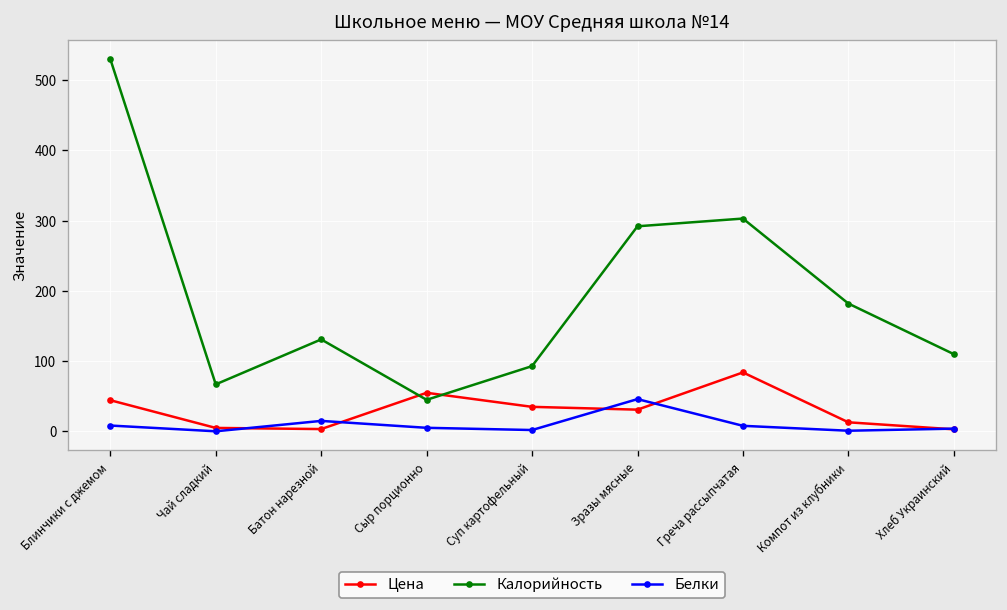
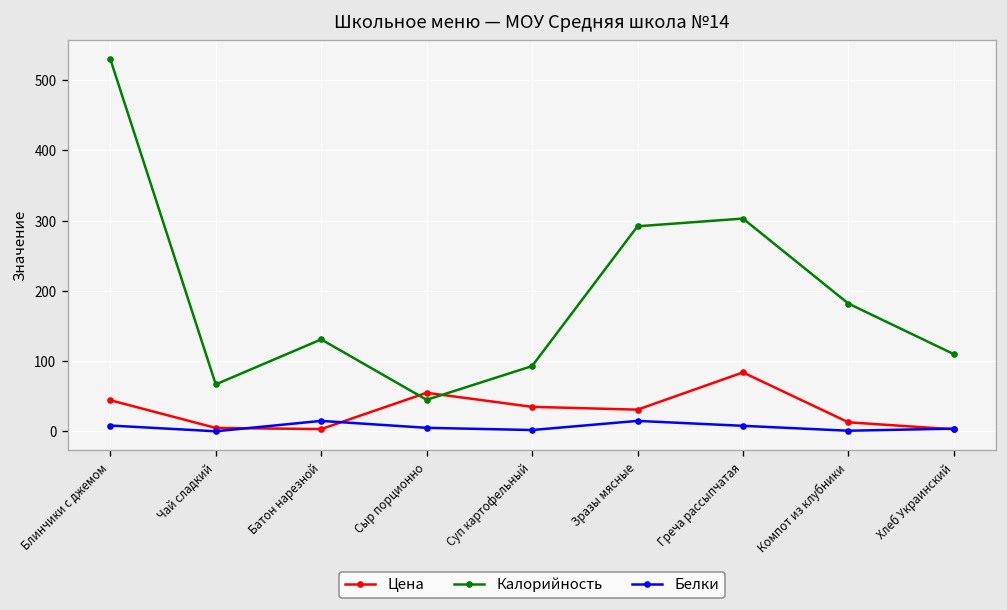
Белки, Зразы мясные: 50 -> 20
